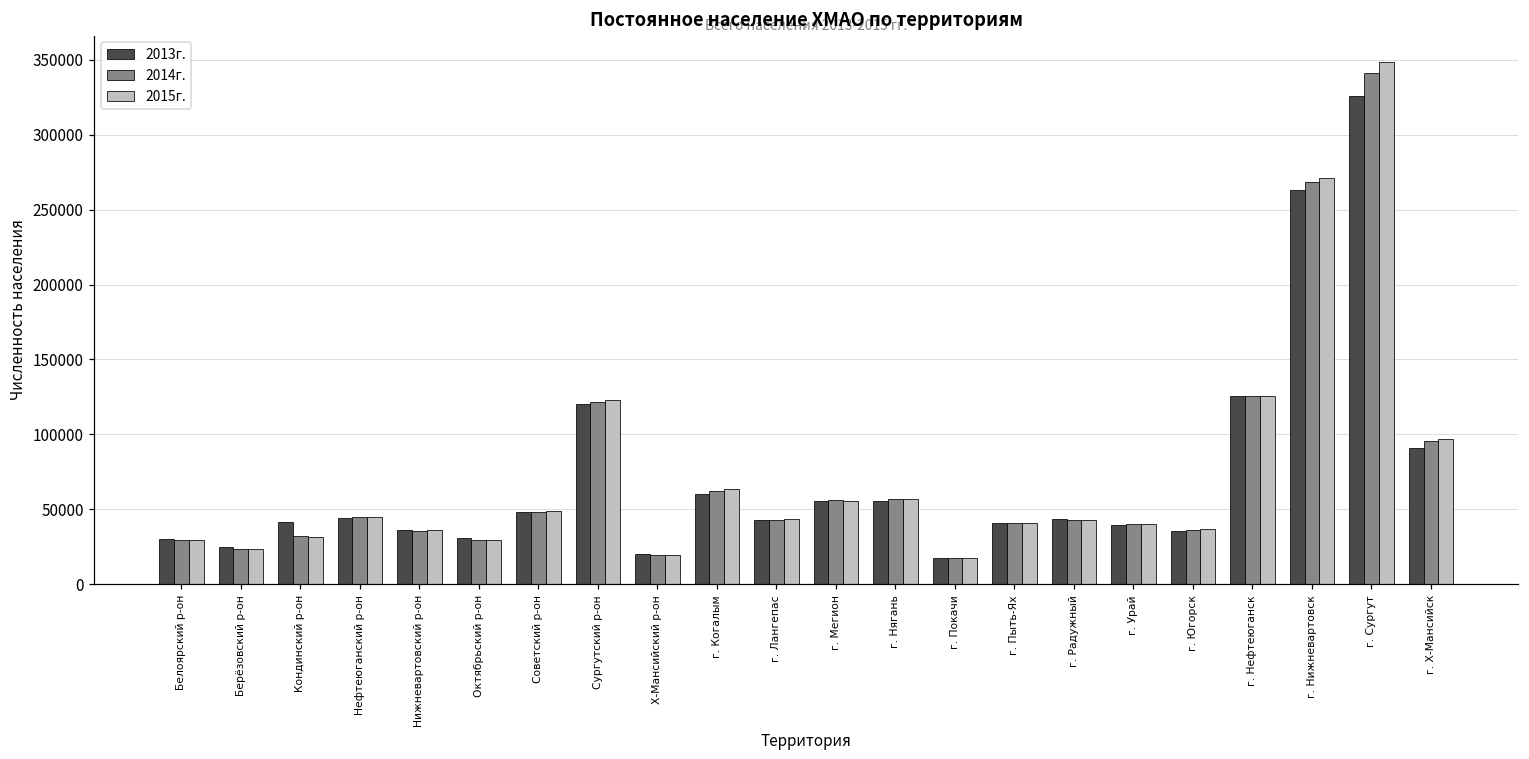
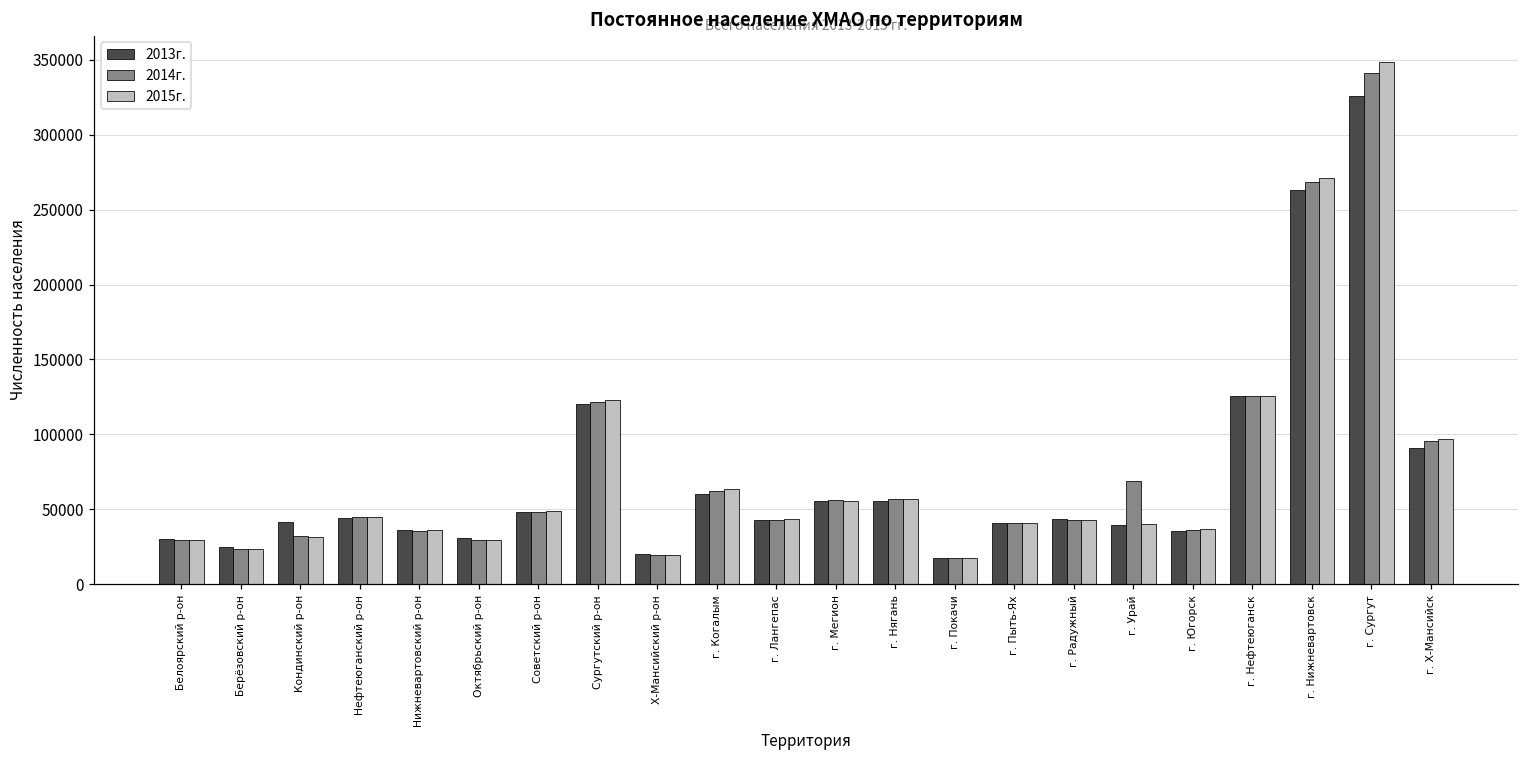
2014г., г. Урай: 40000 -> 69000
